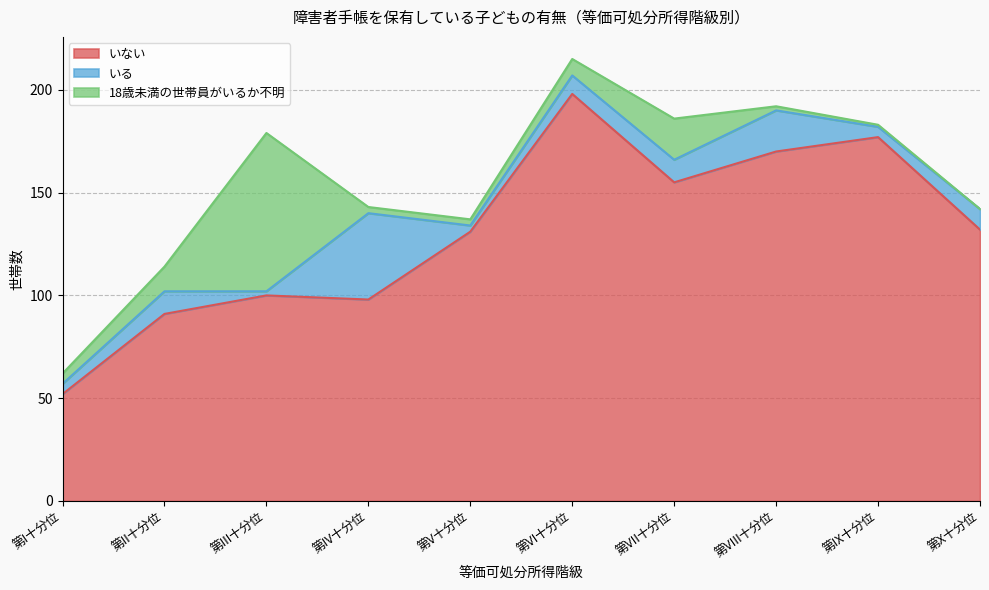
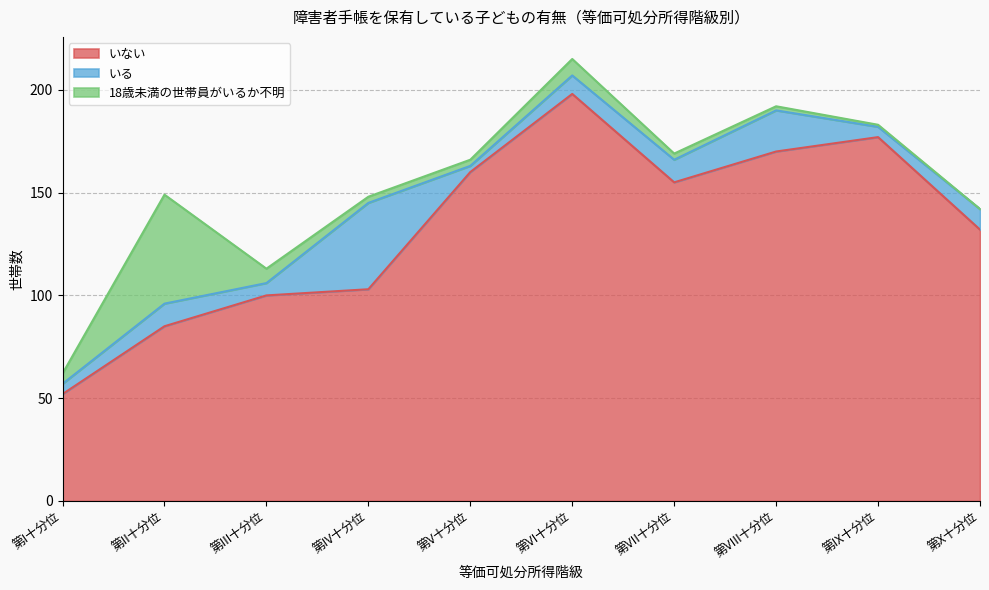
いない, 第II十分位: 91 -> 85
18歳未満の世帯員がいるか不明, 第II十分位: 12 -> 53
いる, 第III十分位: 2 -> 6
18歳未満の世帯員がいるか不明, 第III十分位: 77 -> 7
いない, 第IV十分位: 98 -> 103
いない, 第V十分位: 131 -> 160
18歳未満の世帯員がいるか不明, 第VII十分位: 20 -> 3
